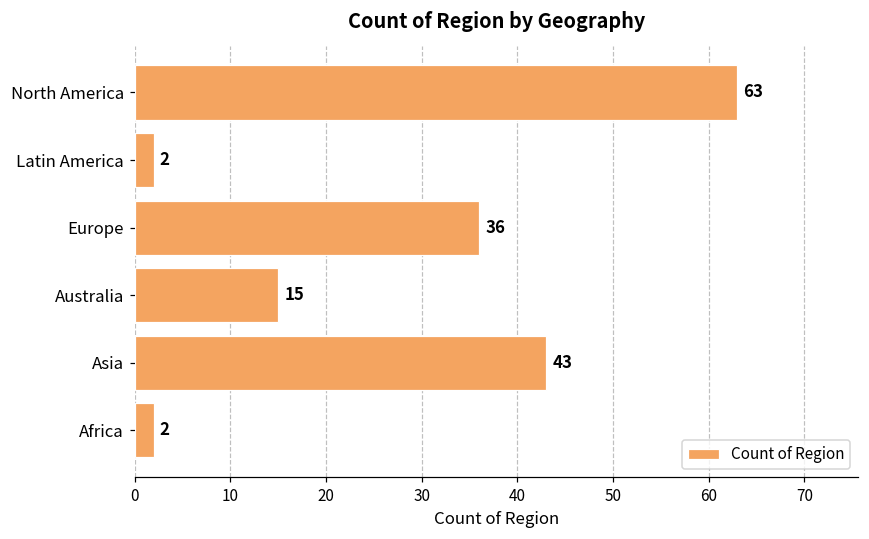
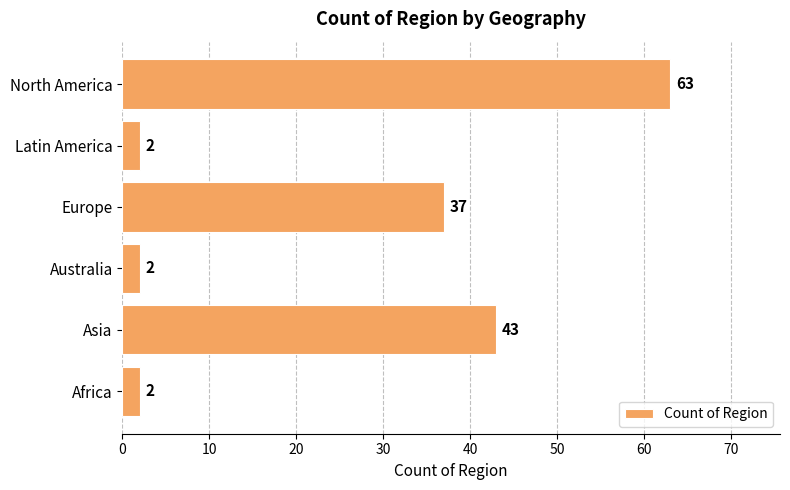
Europe: 36 -> 37
Australia: 15 -> 2
